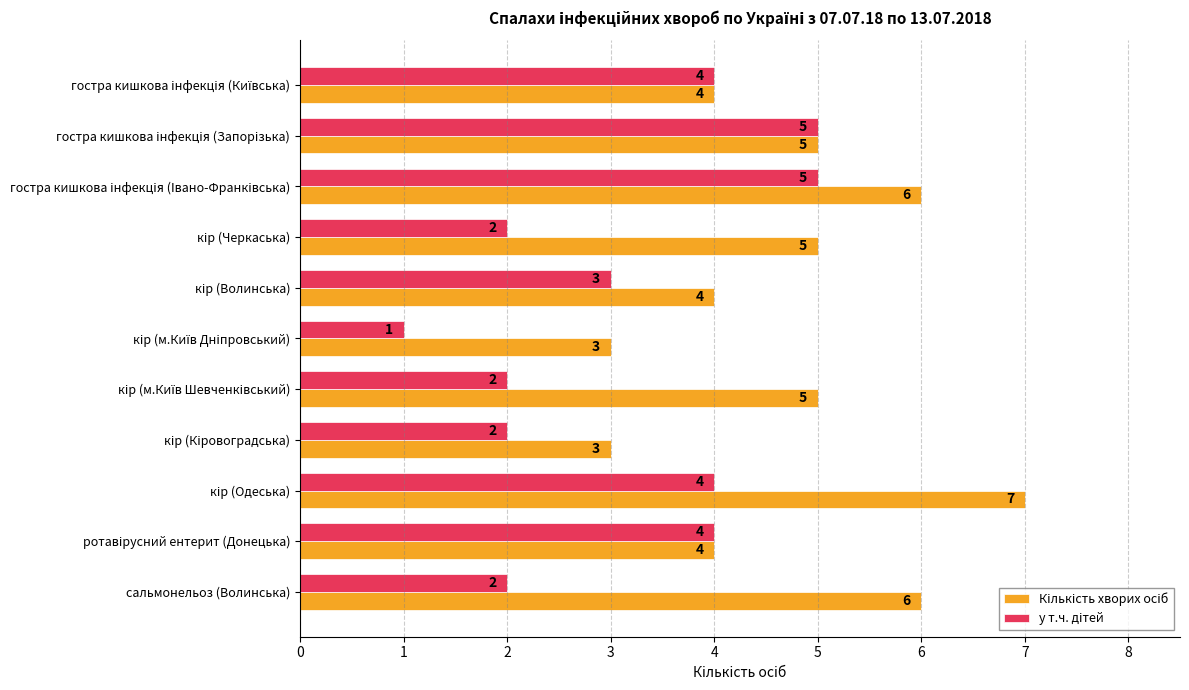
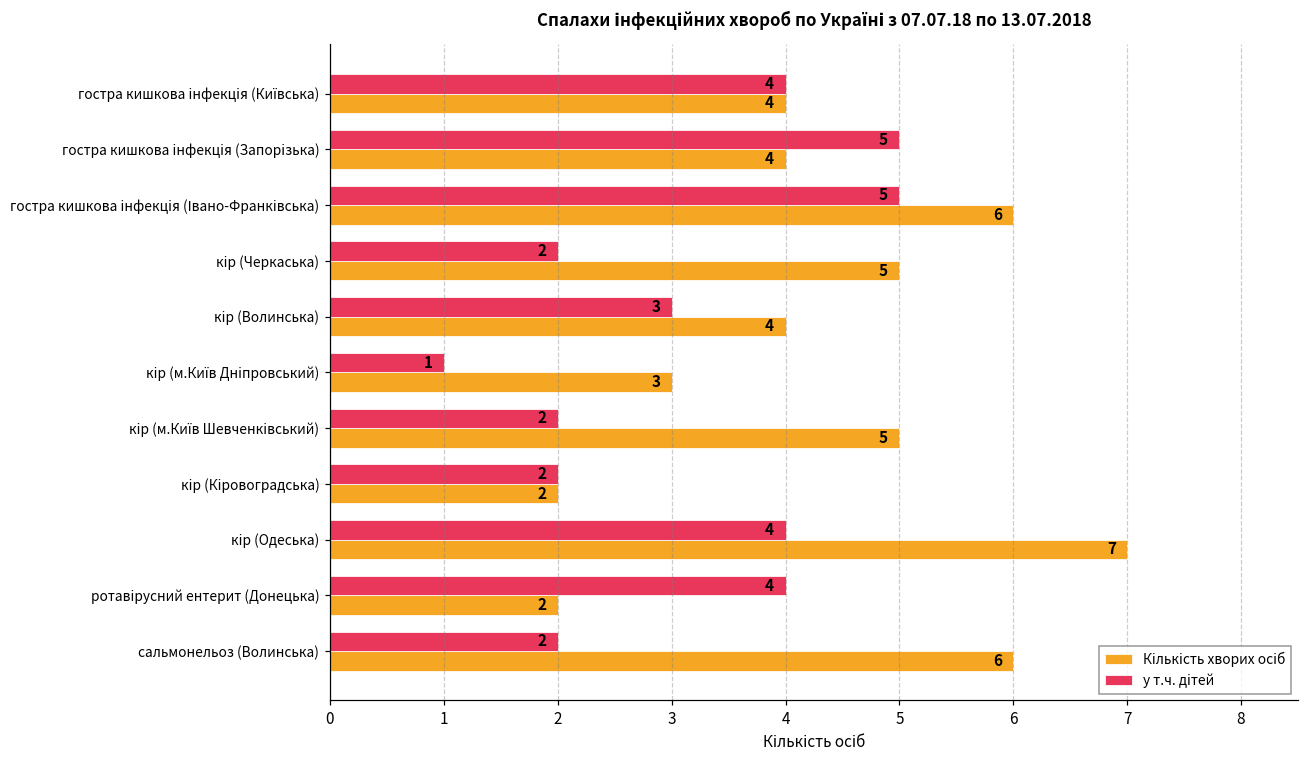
Кількість хворих осіб, гостра кишкова інфекція (Запорізька): 5 -> 4
Кількість хворих осіб, кір (Кіровоградська): 3 -> 2
Кількість хворих осіб, ротавірусний ентерит (Донецька): 4 -> 2
